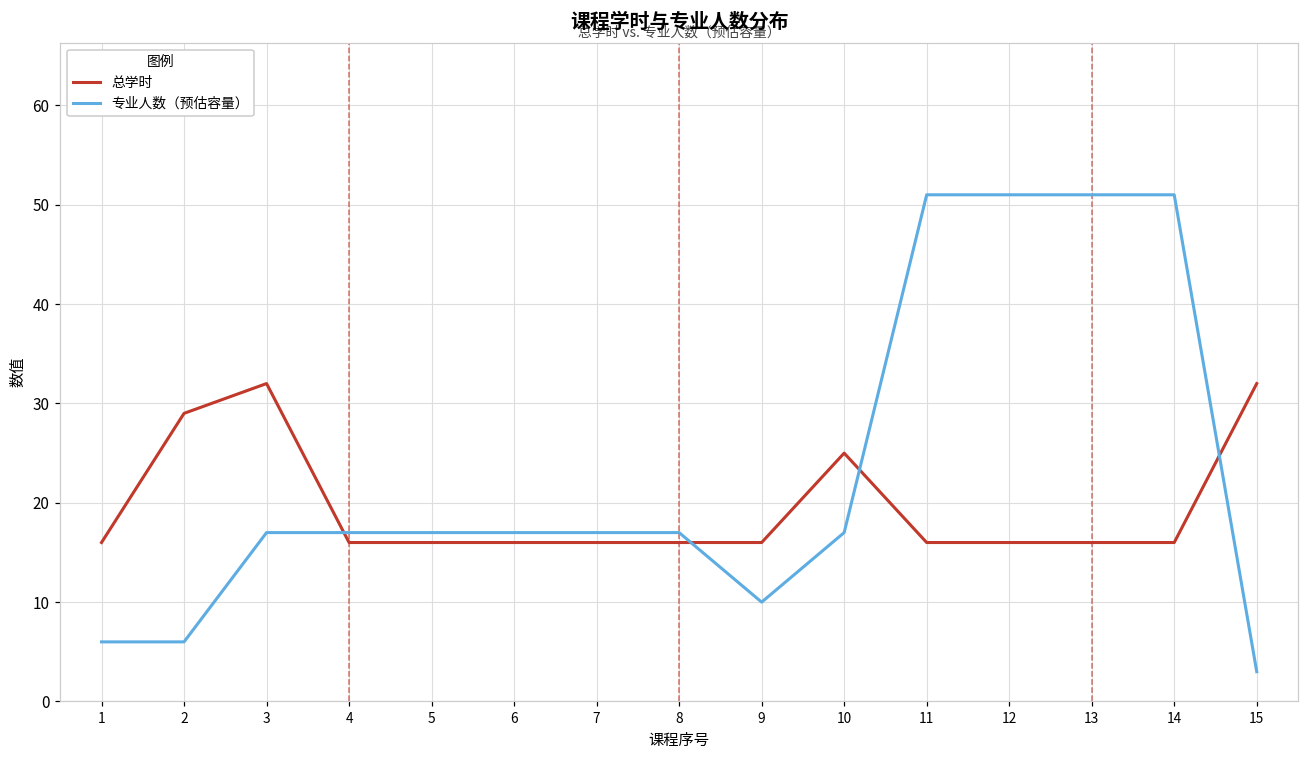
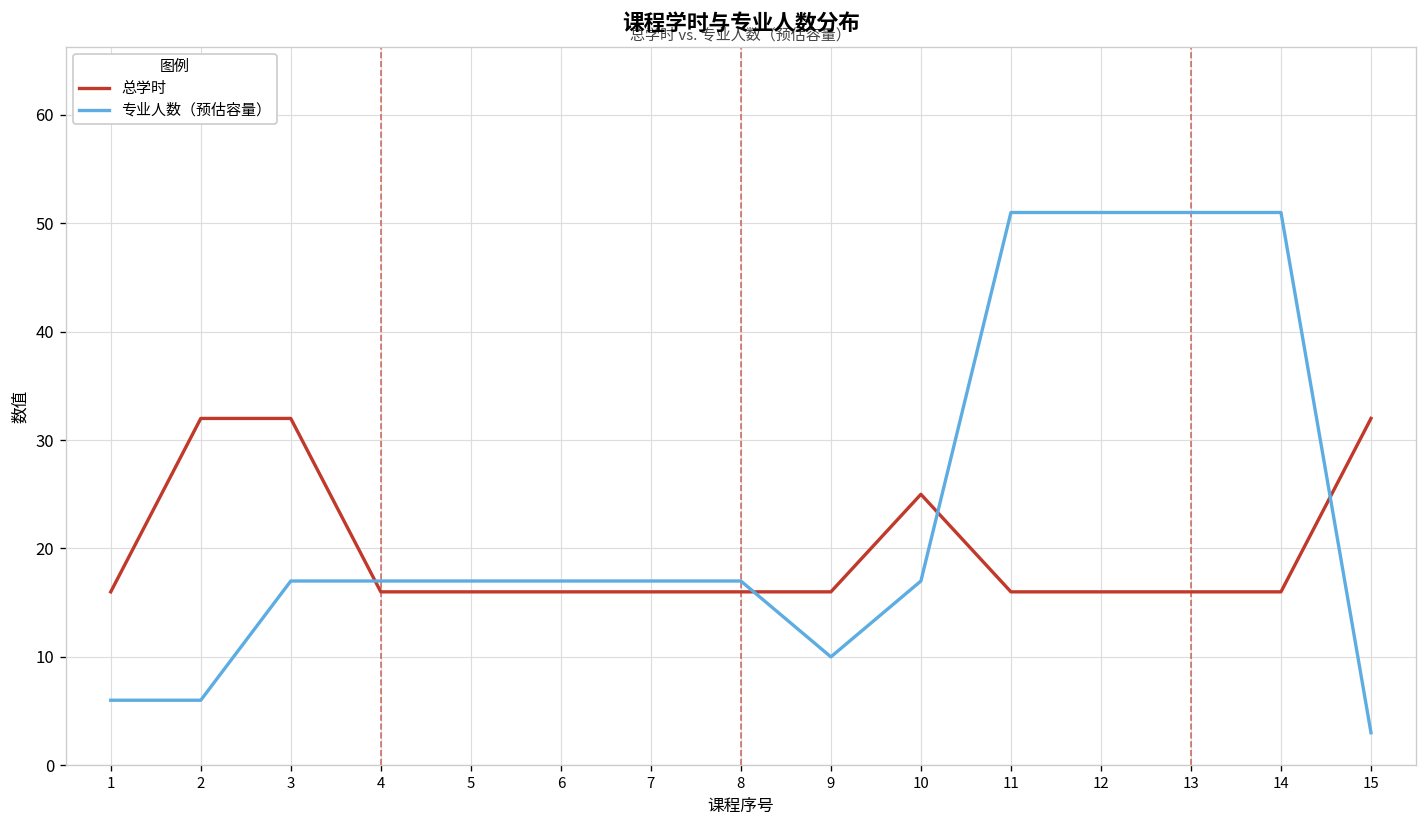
总学时, 2: 29 -> 32
